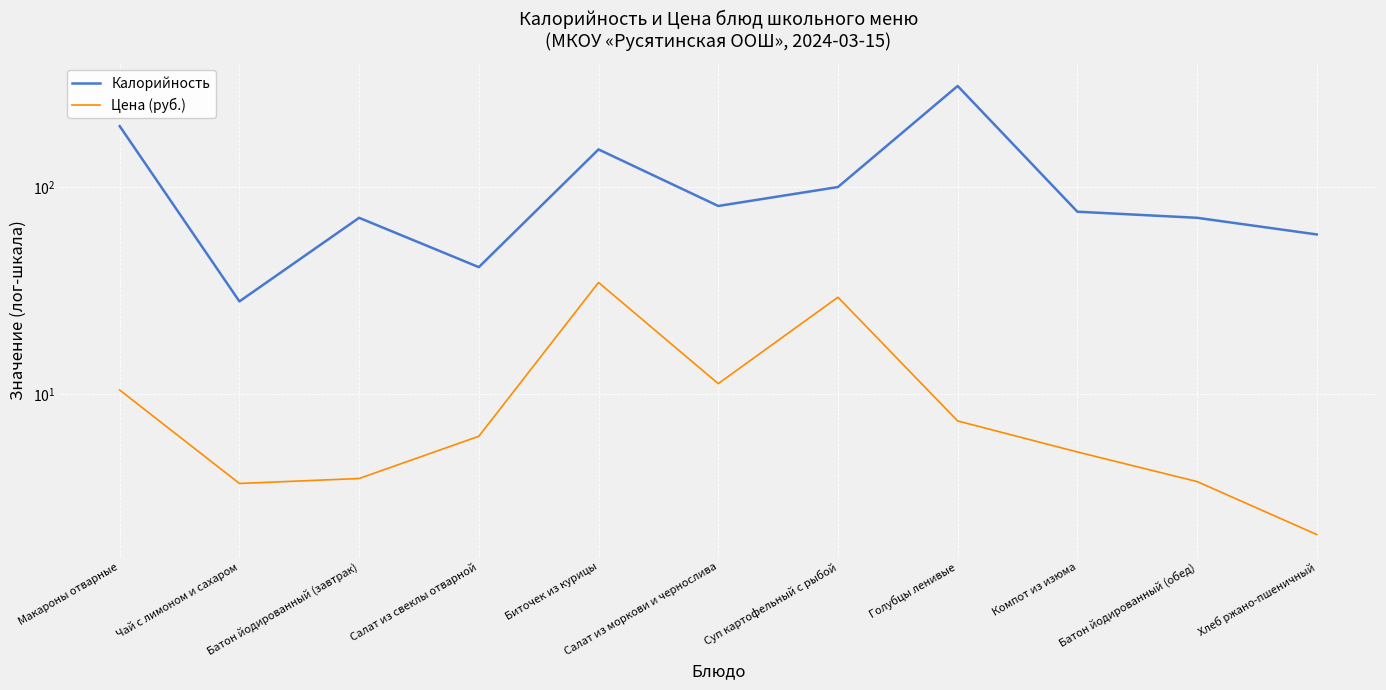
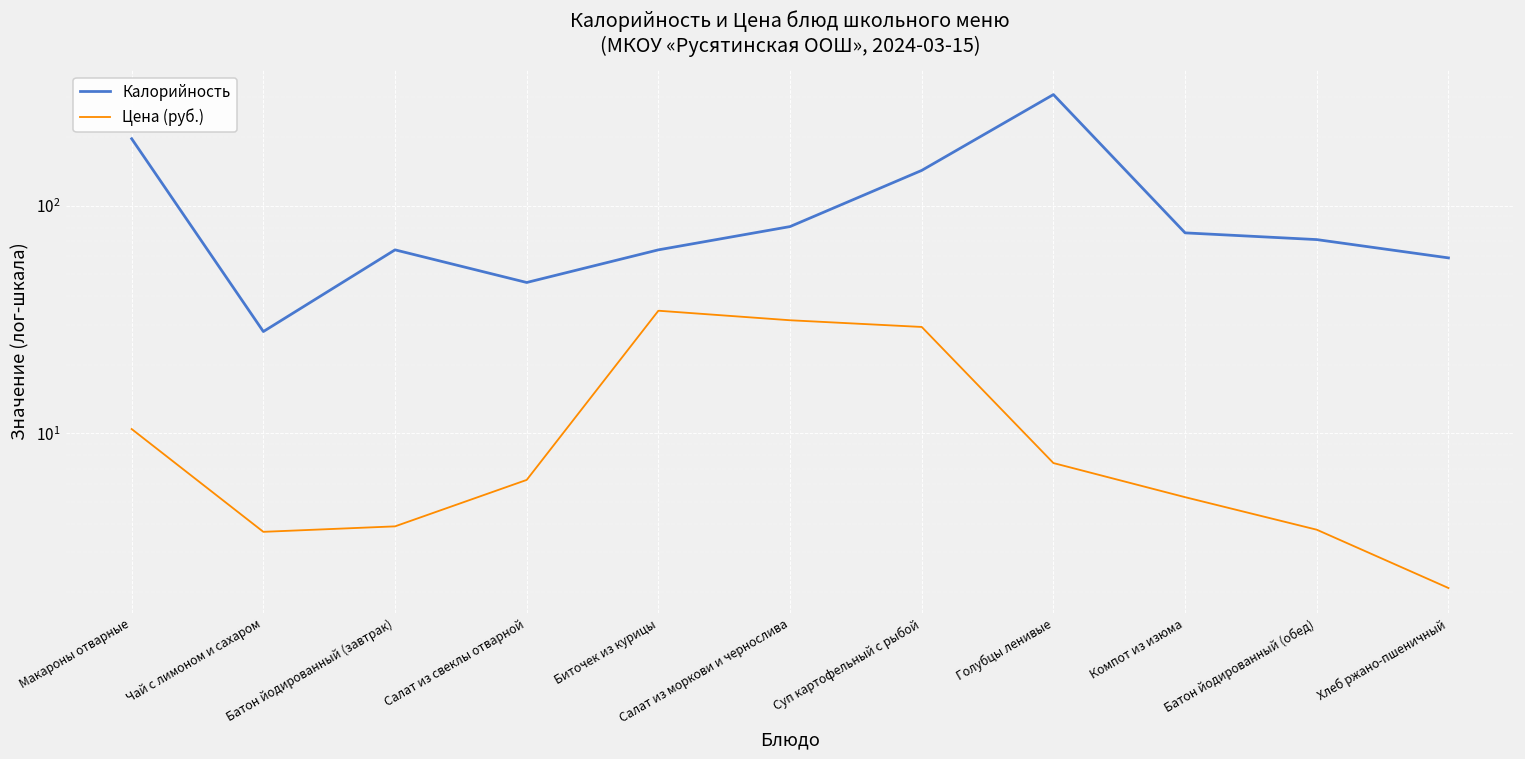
Калорийность, Батон йодированный (завтрак): 71 -> 64
Калорийность, Салат из свеклы отварной: 41 -> 46
Калорийность, Биточек из курицы: 150 -> 64
Цена (руб.), Салат из моркови и чернослива: 11 -> 31
Калорийность, Суп картофельный с рыбой: 100 -> 140
